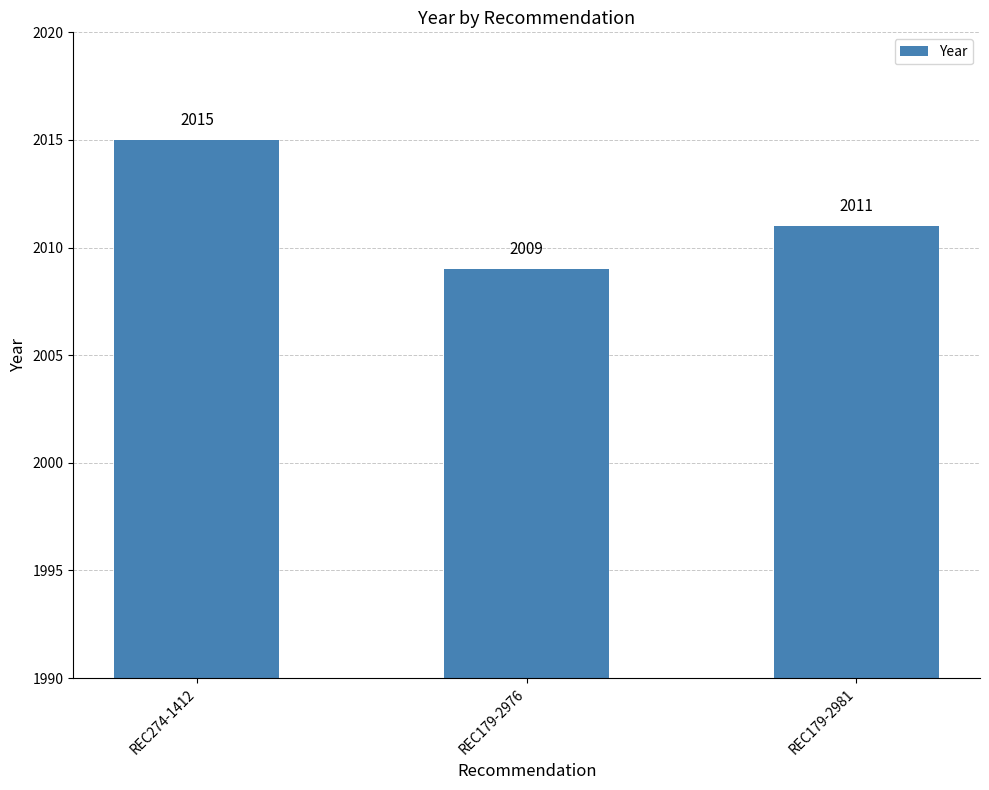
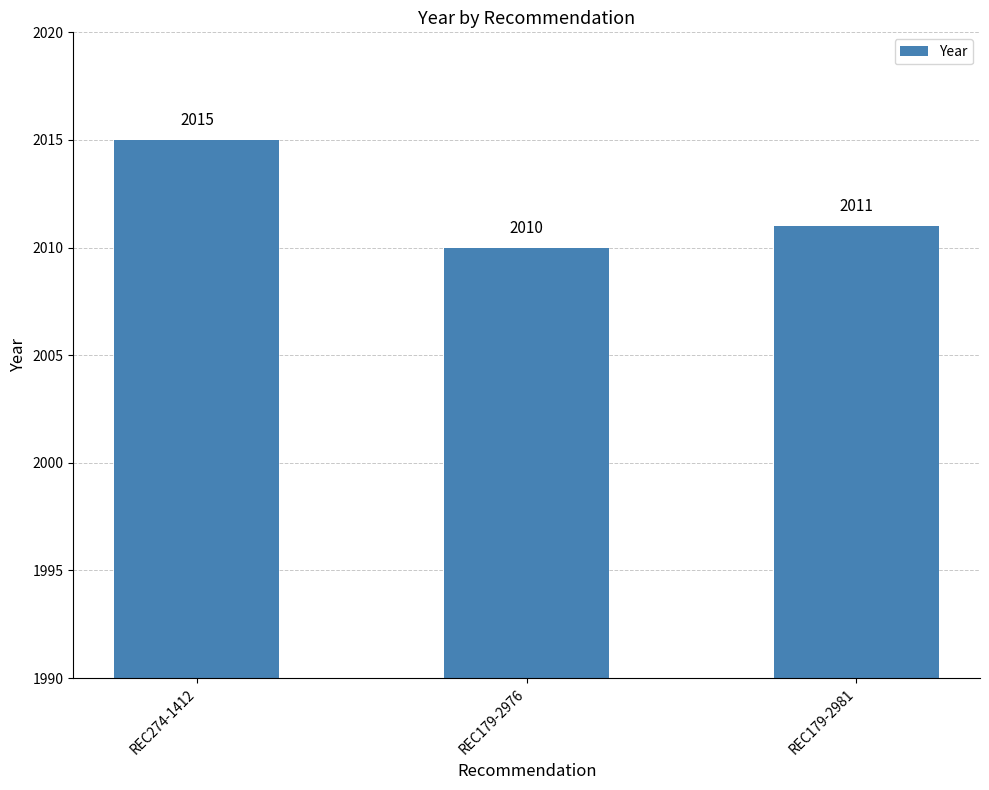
REC179-2976: 2009 -> 2010
